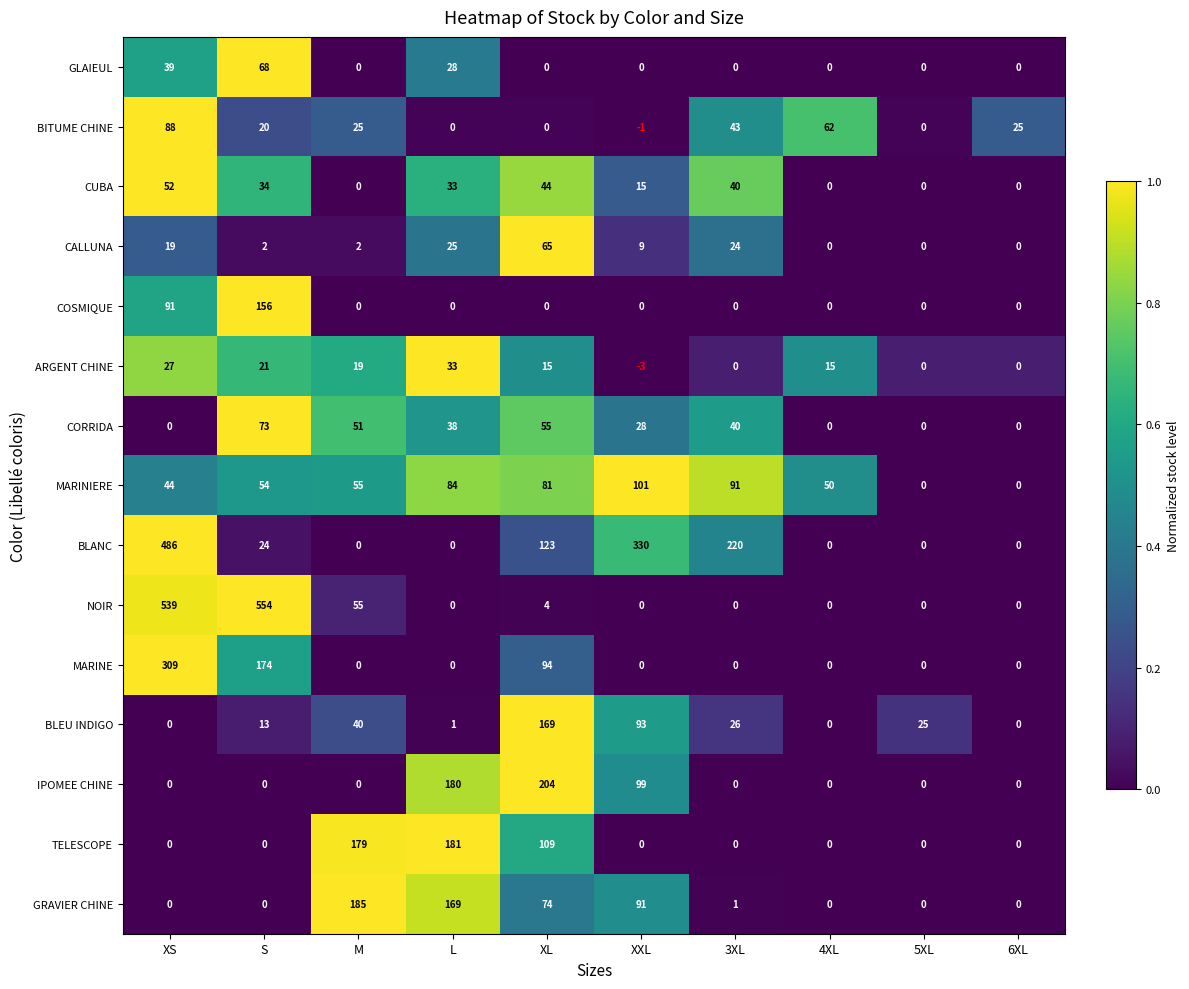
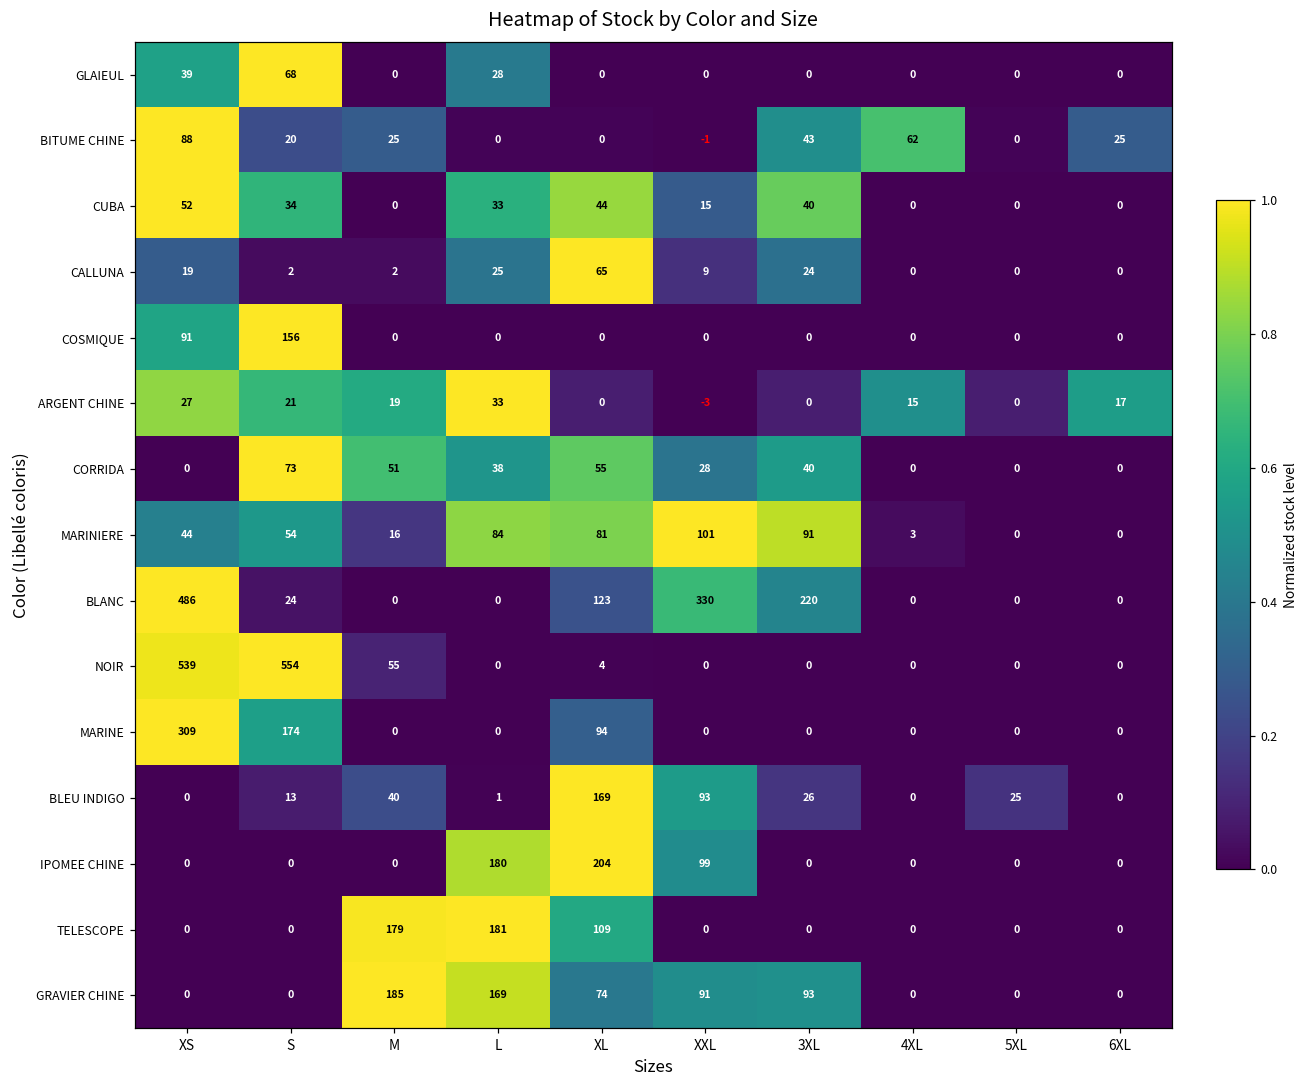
ARGENT CHINE, XL: 15 -> 0
ARGENT CHINE, 6XL: 0 -> 17
MARINIERE, M: 55 -> 16
MARINIERE, 4XL: 50 -> 3
GRAVIER CHINE, 3XL: 1 -> 93
